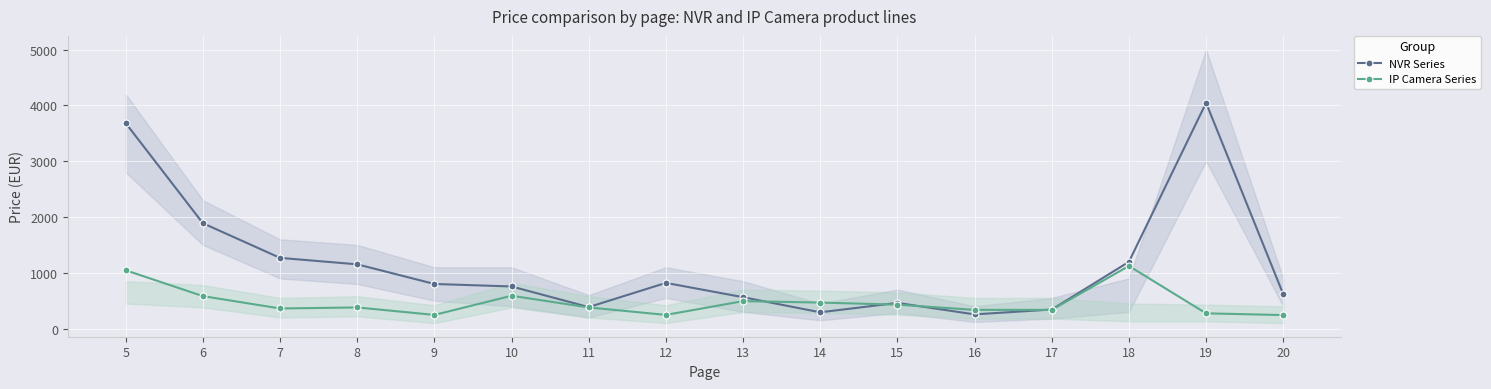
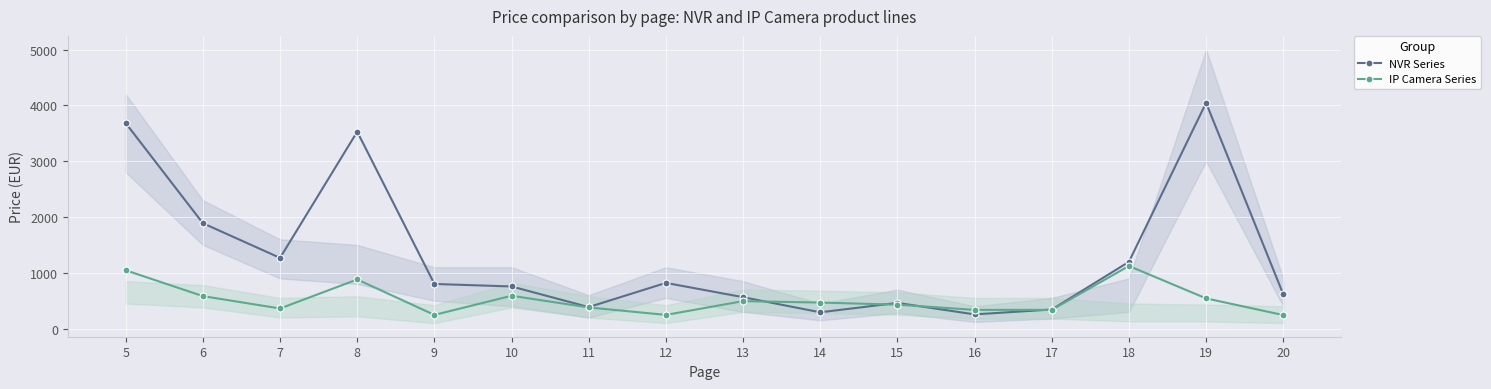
NVR Series, 8: 1200 -> 3500
IP Camera Series, 8: 400 -> 900
IP Camera Series, 19: 300 -> 500
